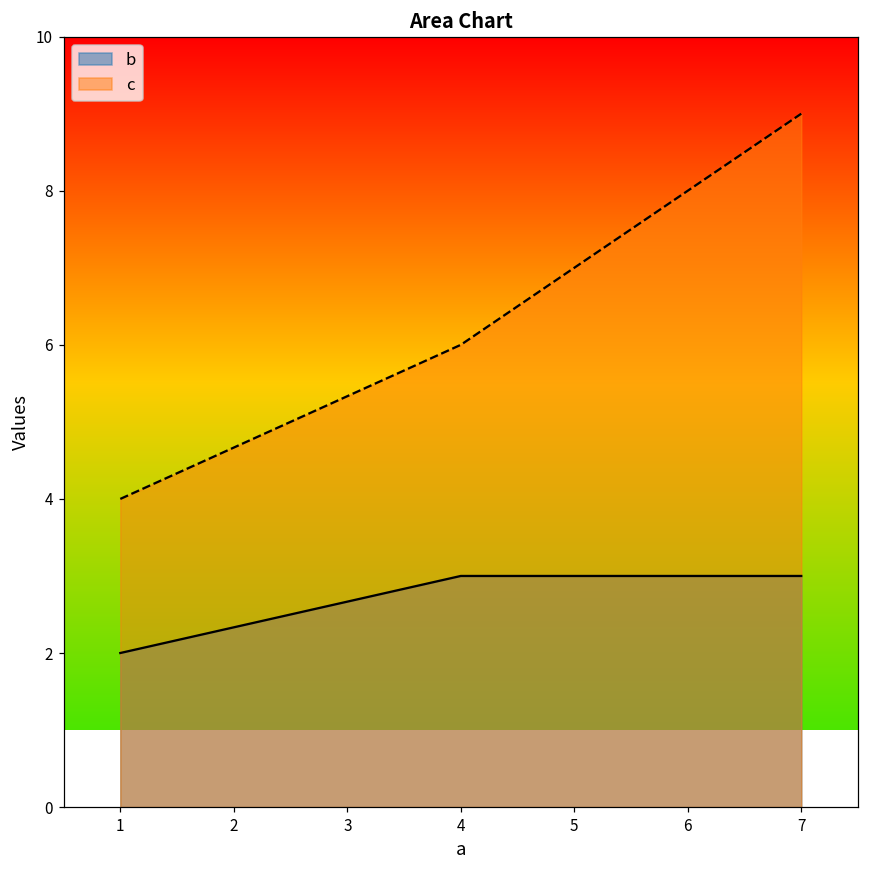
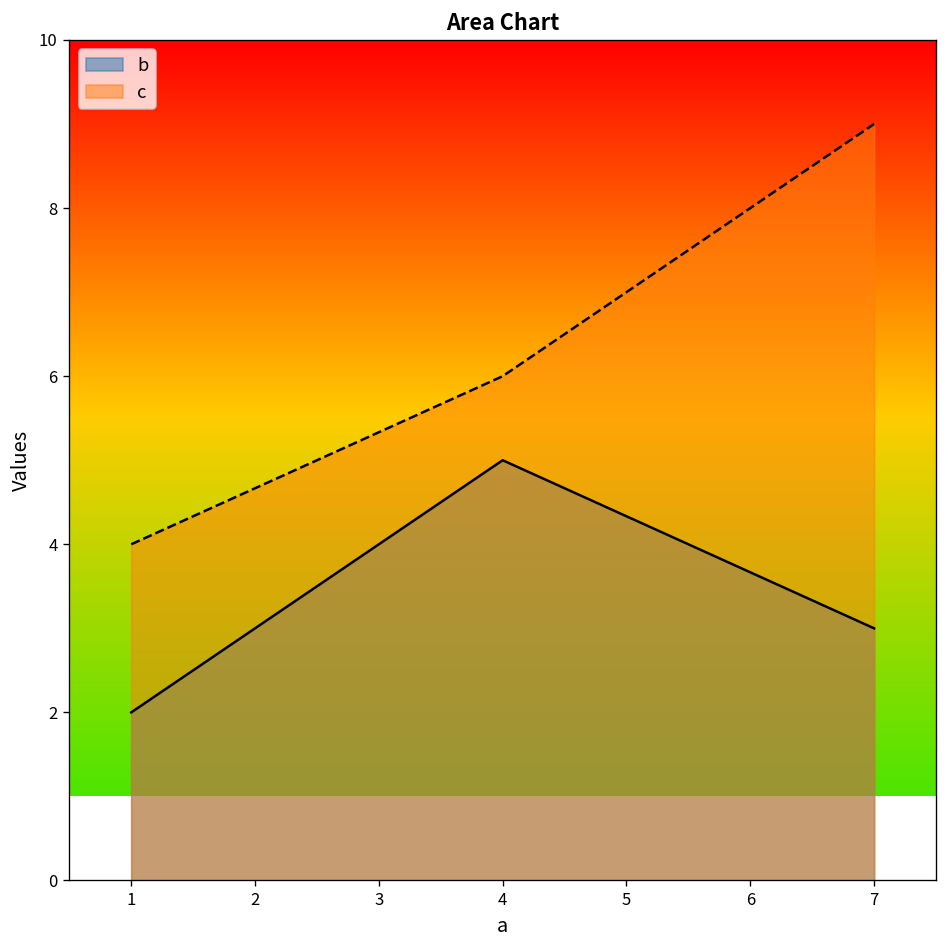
b, 4: 3 -> 5
